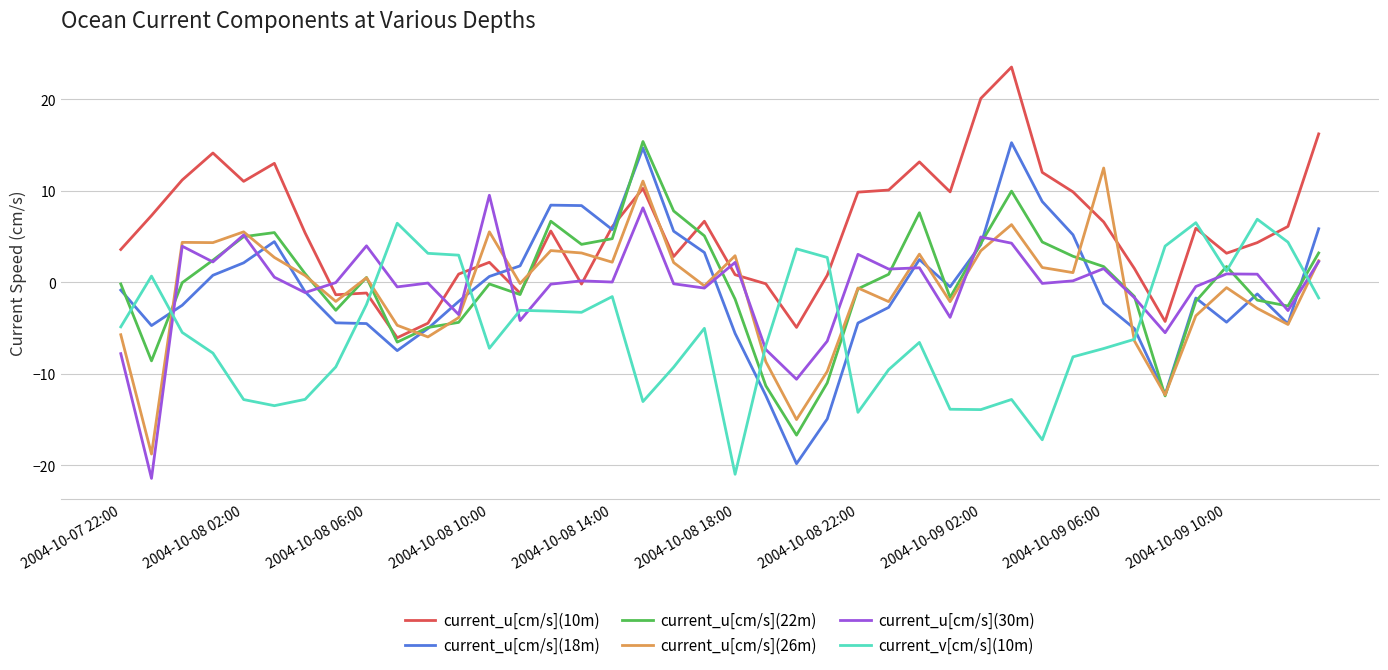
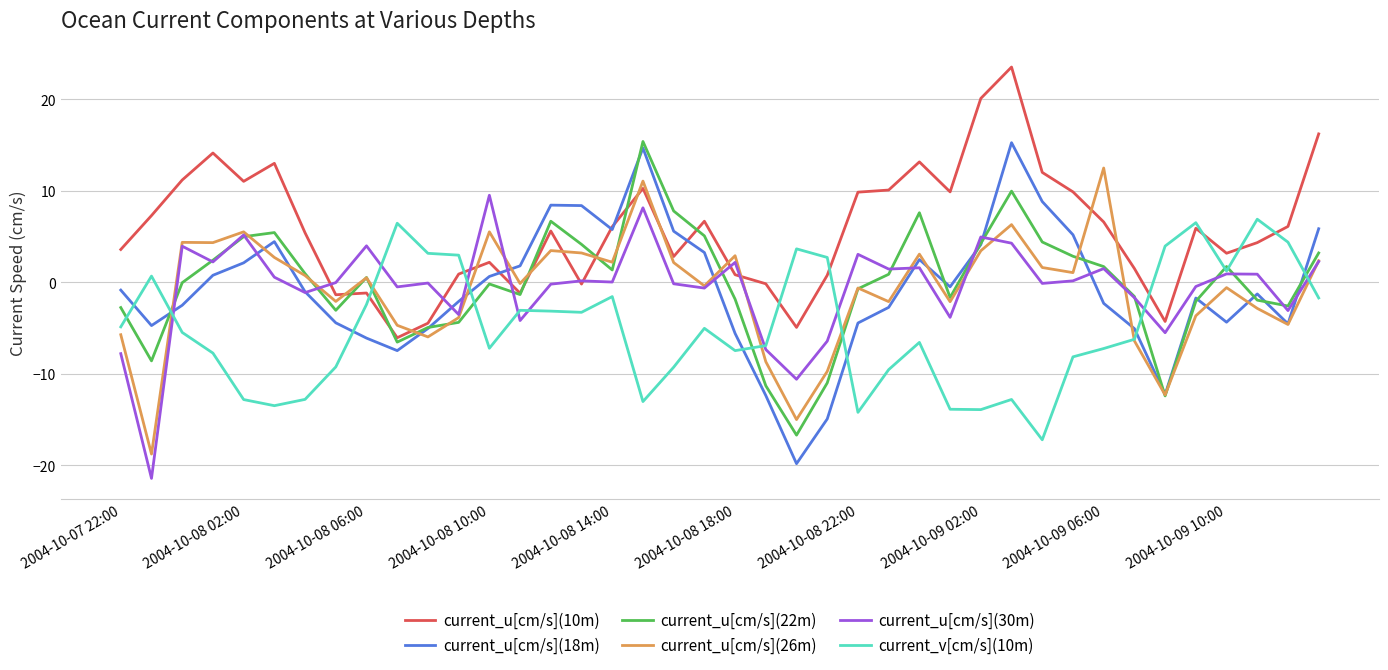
current_u[cm/s](22m), 2004-10-07 22:00: 0 -> -3
current_u[cm/s](18m), 2004-10-08 06:00: -5 -> -6
current_u[cm/s](22m), 2004-10-08 14:00: 5 -> 1
current_v[cm/s](10m), 2004-10-08 18:00: -21 -> -7
